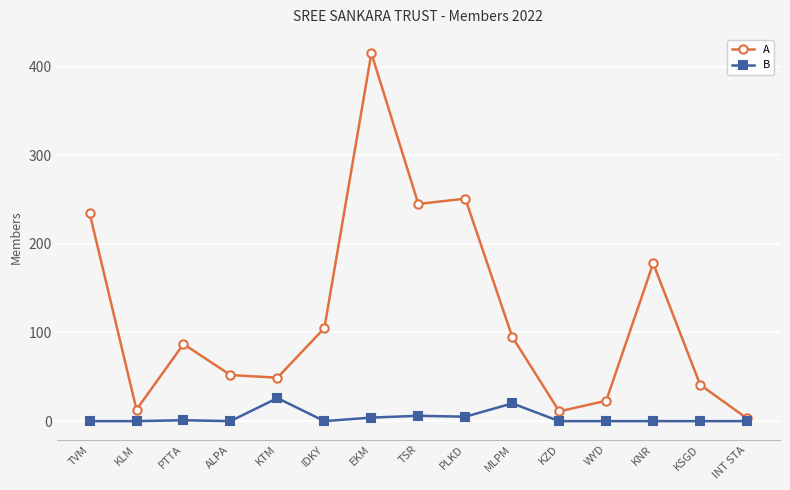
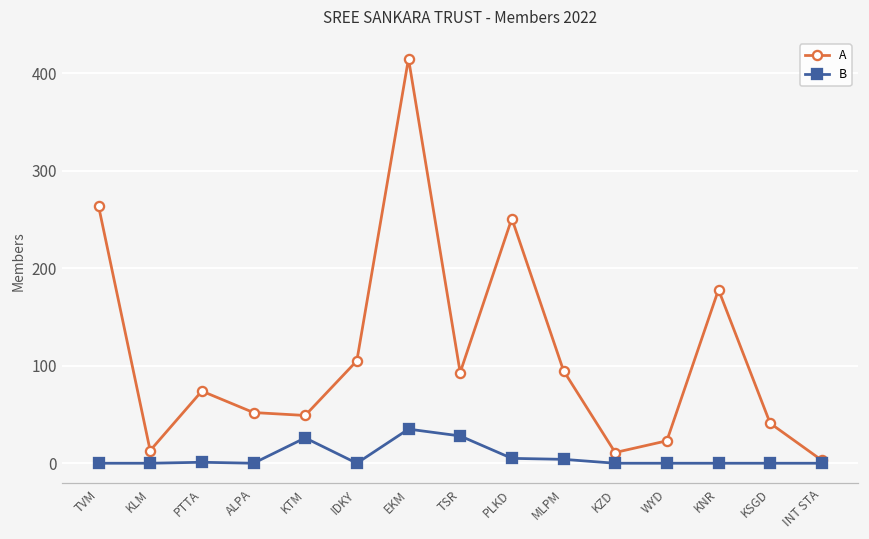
A, TVM: 240 -> 260
A, PTTA: 90 -> 70
B, EKM: 0 -> 40
A, TSR: 250 -> 90
B, TSR: 10 -> 30
B, MLPM: 20 -> 0
